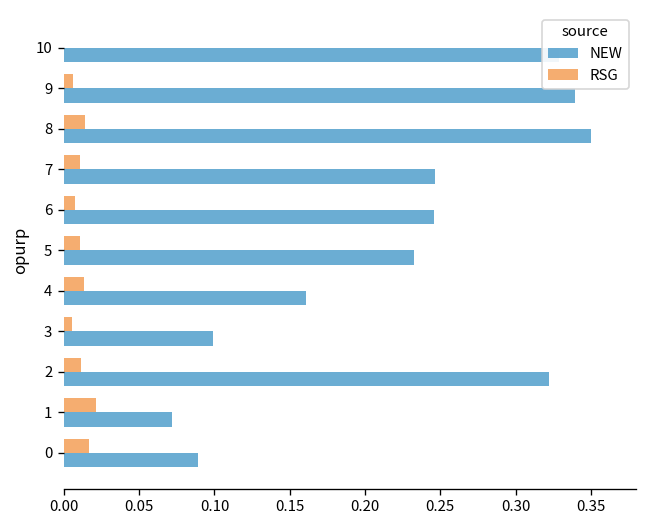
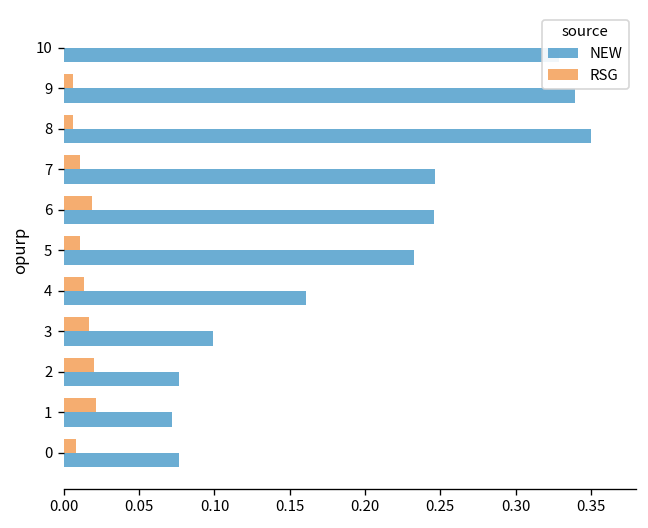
RSG, 8: 0.014 -> 0.006
RSG, 6: 0.007 -> 0.019
RSG, 3: 0.006 -> 0.017
RSG, 2: 0.012 -> 0.020
NEW, 2: 0.322 -> 0.076
RSG, 0: 0.016 -> 0.008
NEW, 0: 0.089 -> 0.076
